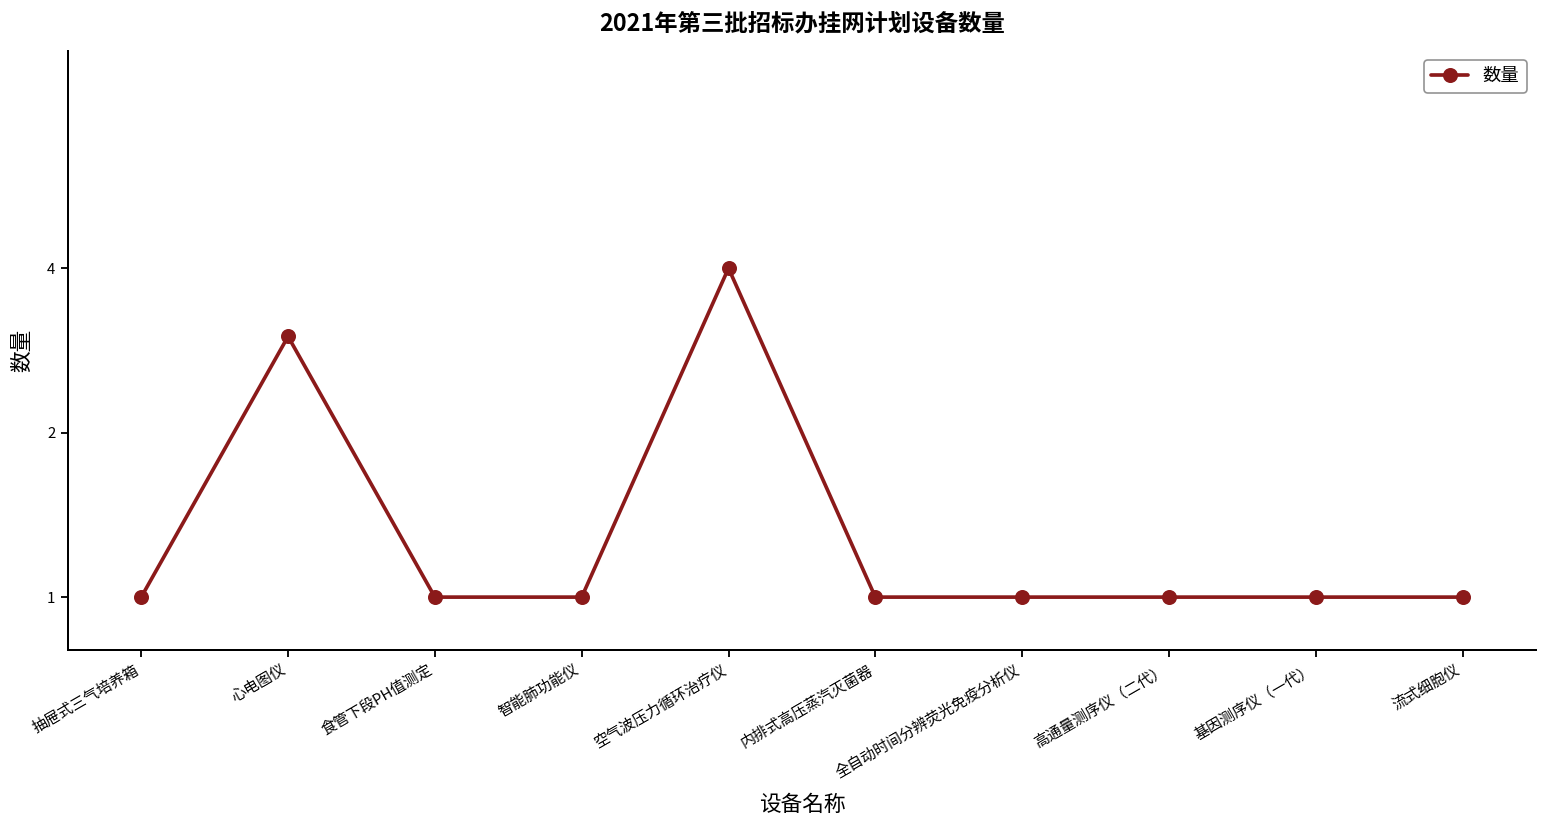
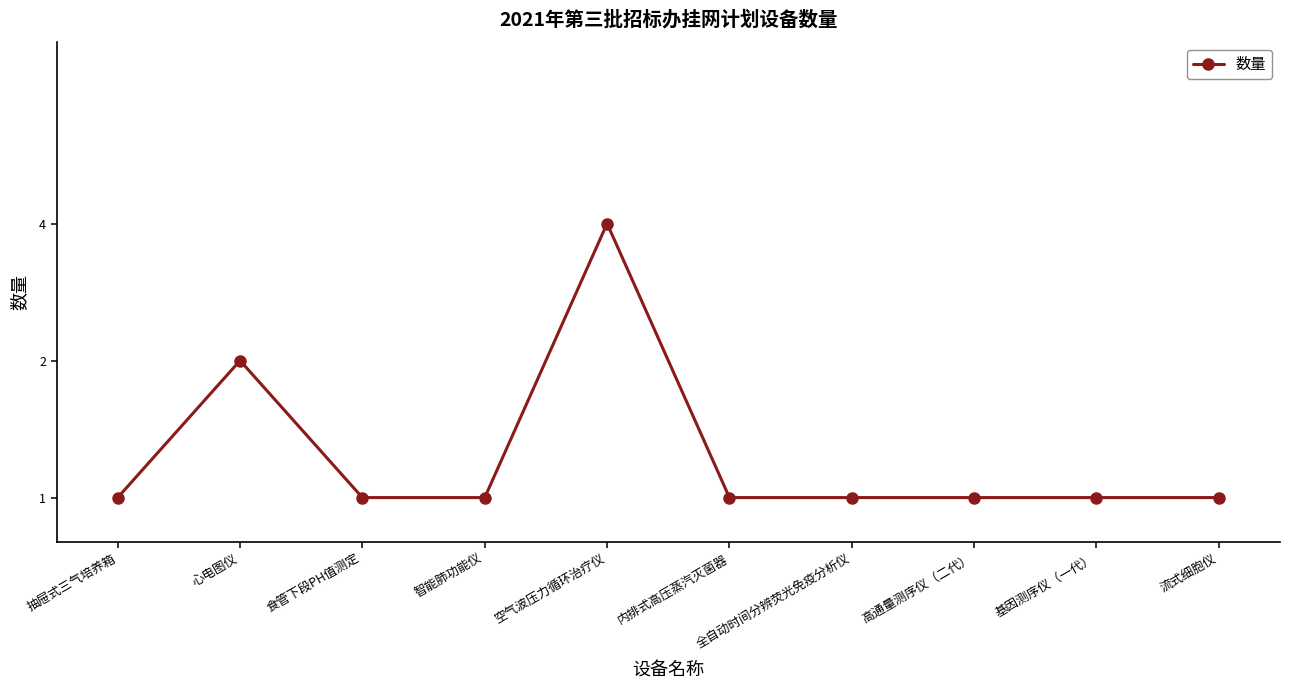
心电图仪: 3 -> 2
